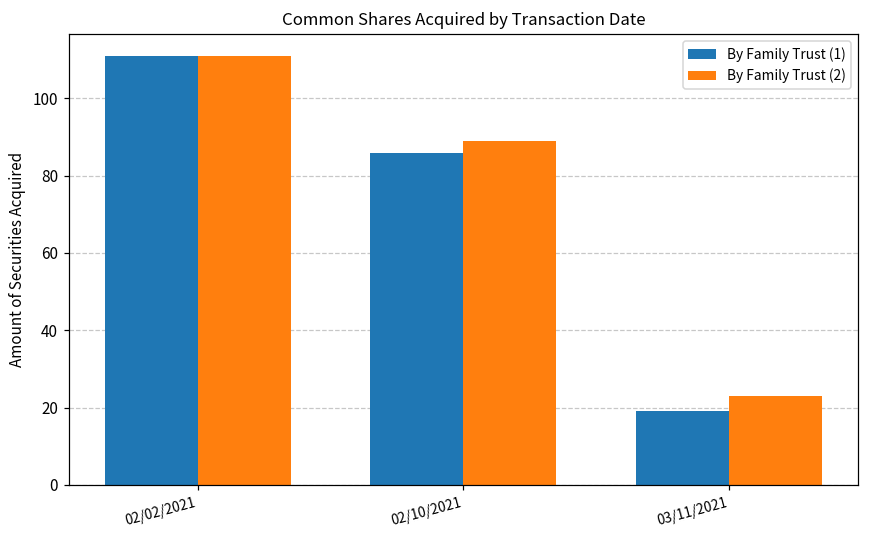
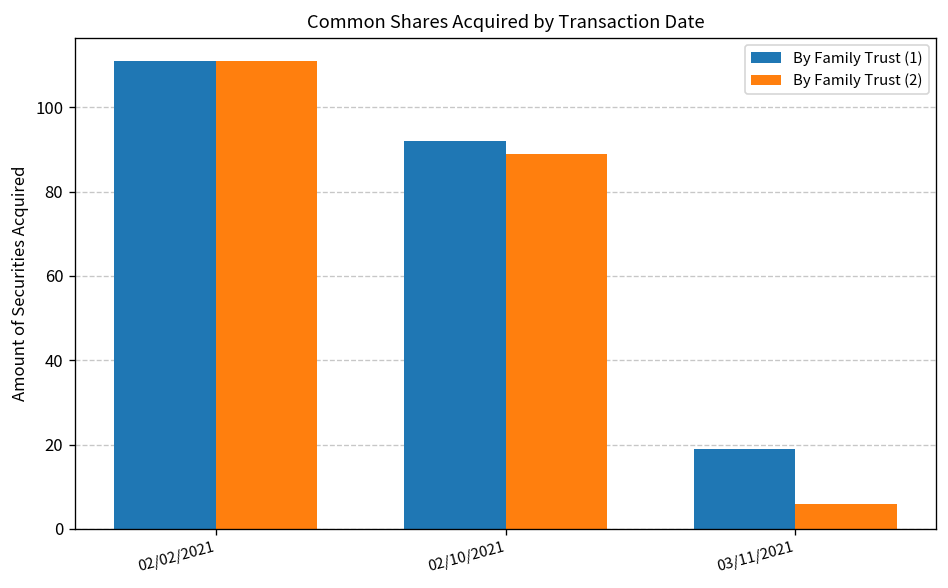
By Family Trust (1), 02/10/2021: 86 -> 92
By Family Trust (2), 03/11/2021: 23 -> 6
